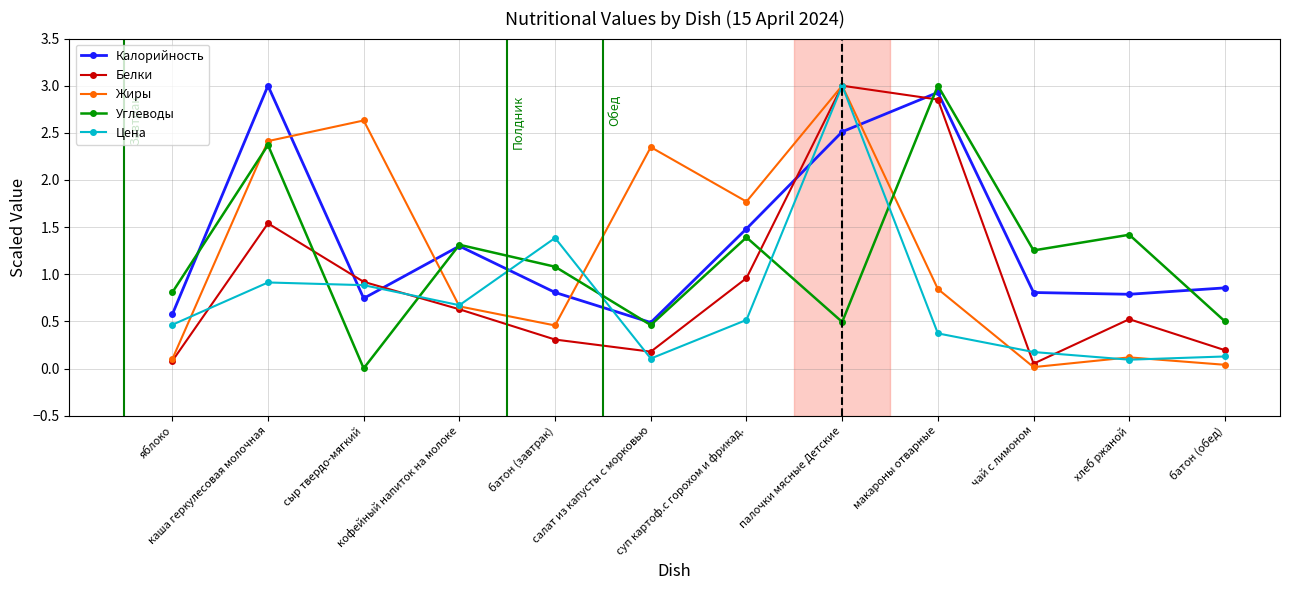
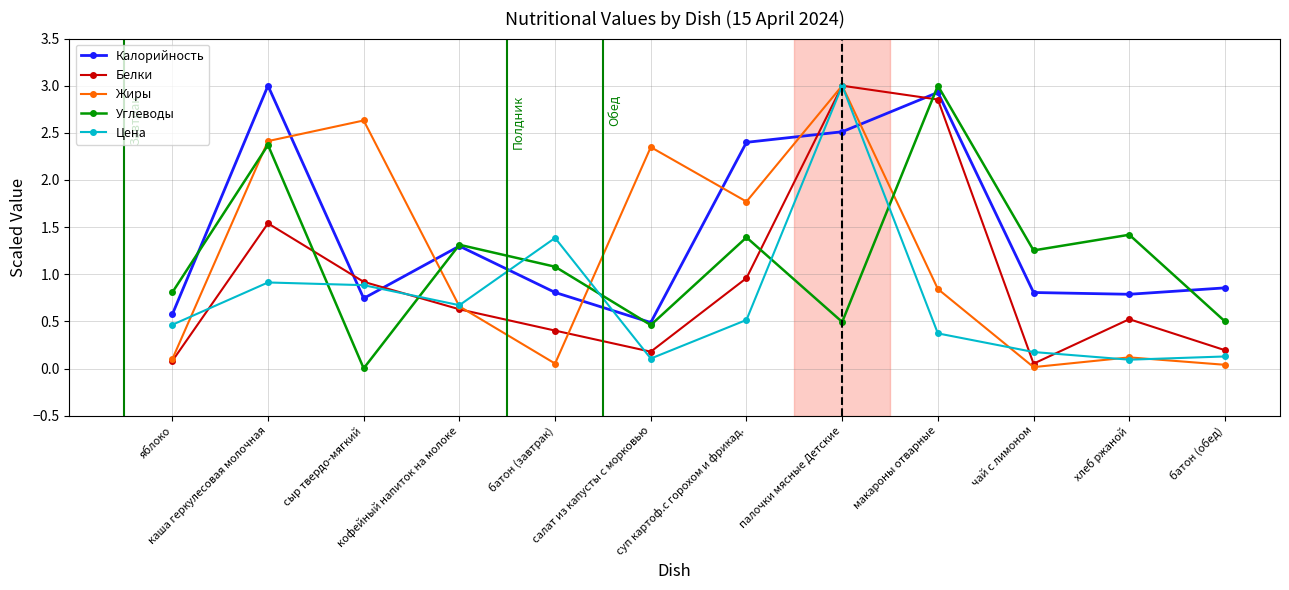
Белки, батон (завтрак): 0.3 -> 0.4
Жиры, батон (завтрак): 0.5 -> 0.1
Калорийность, суп картоф.с горохом и фрикад.: 1.5 -> 2.4
